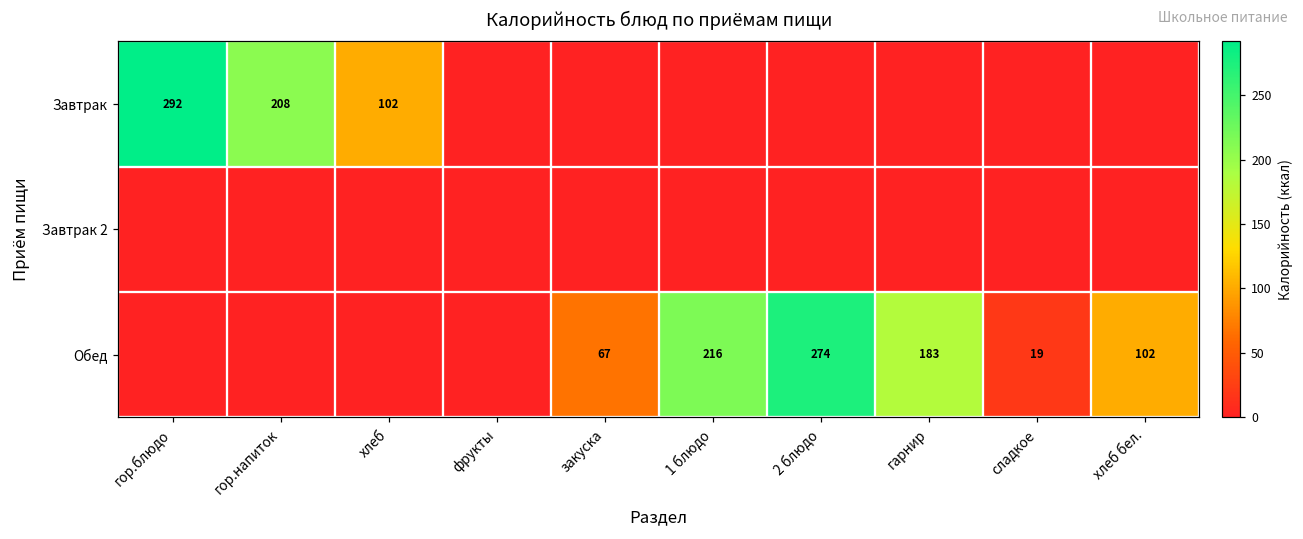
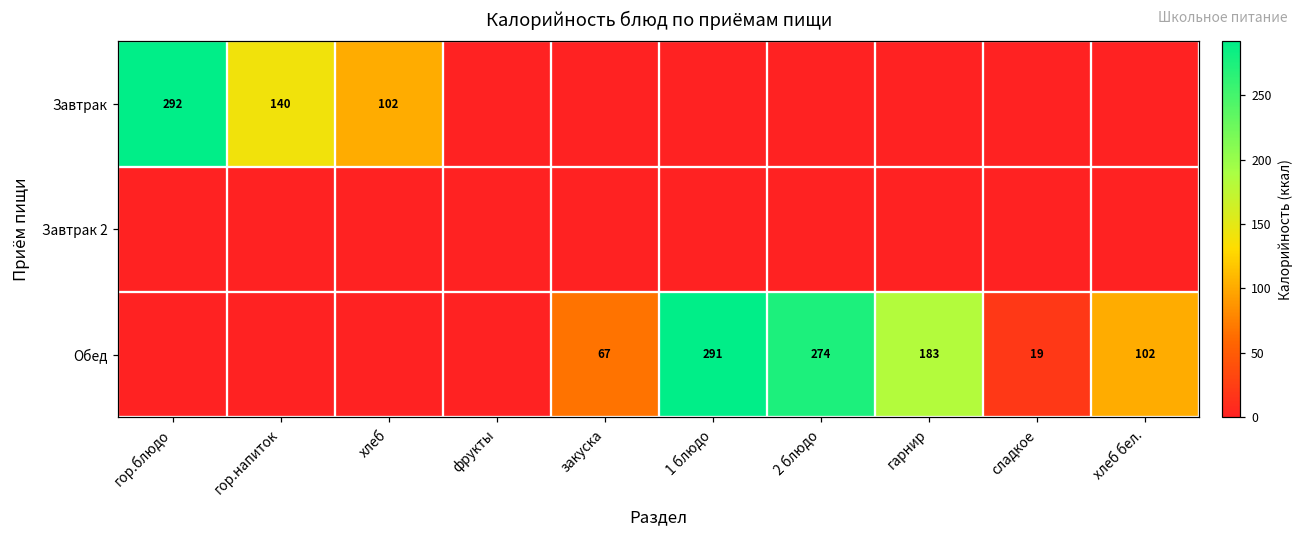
Завтрак, гор.напиток: 208 -> 140
Обед, 1 блюдо: 216 -> 291
